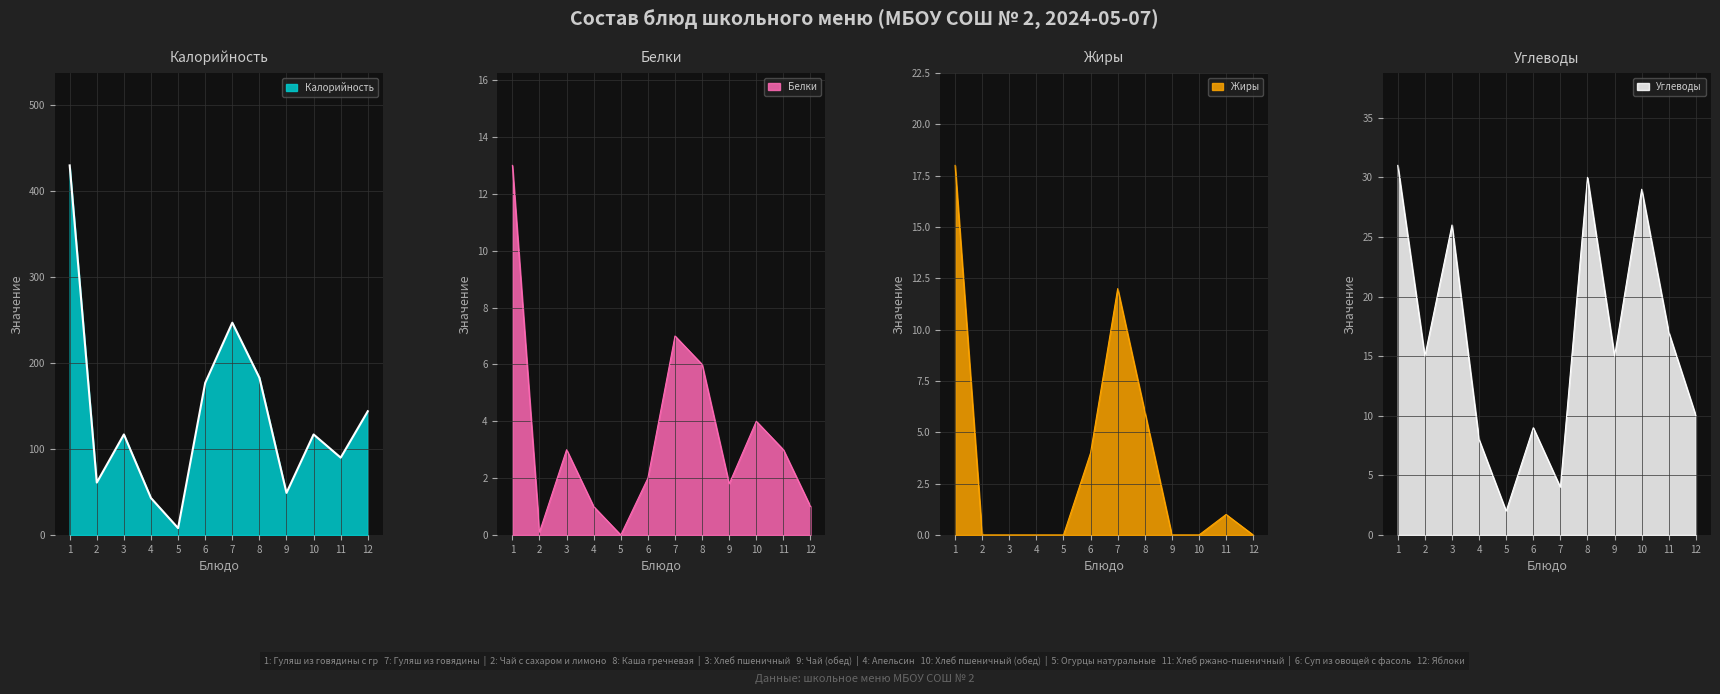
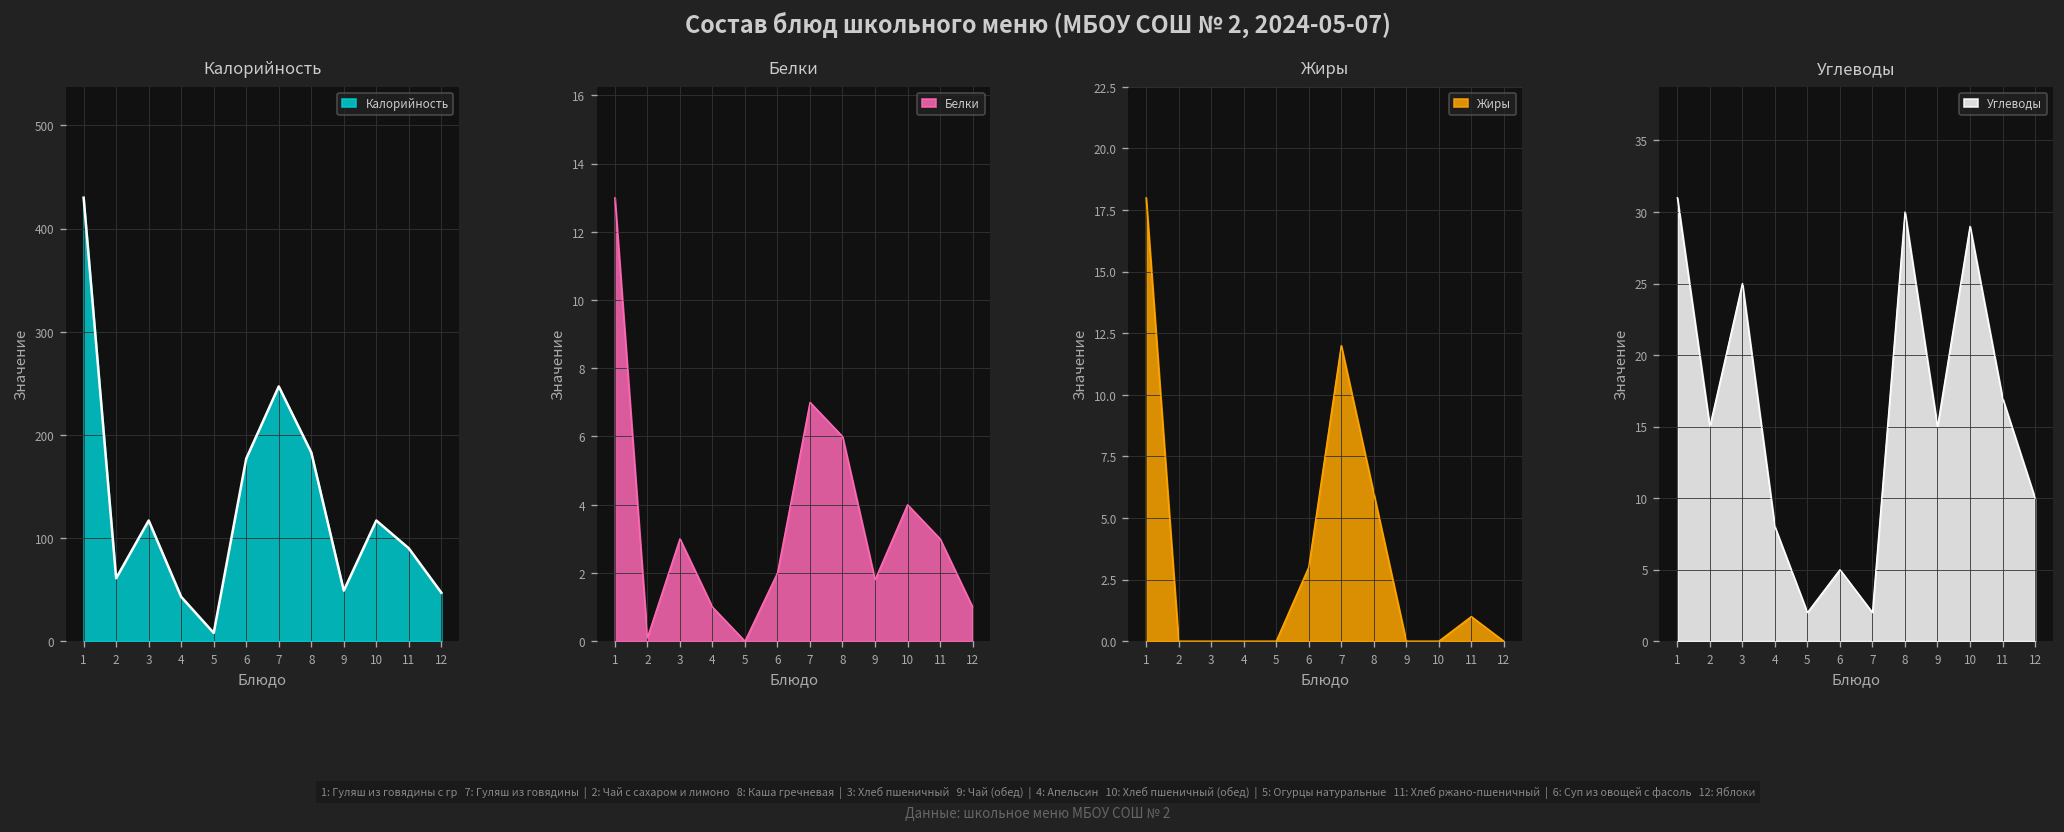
Калорийность, 12: 140 -> 50
Жиры, 6: 4 -> 3
Углеводы, 3: 26 -> 25
Углеводы, 6: 9 -> 5
Углеводы, 7: 4 -> 2
